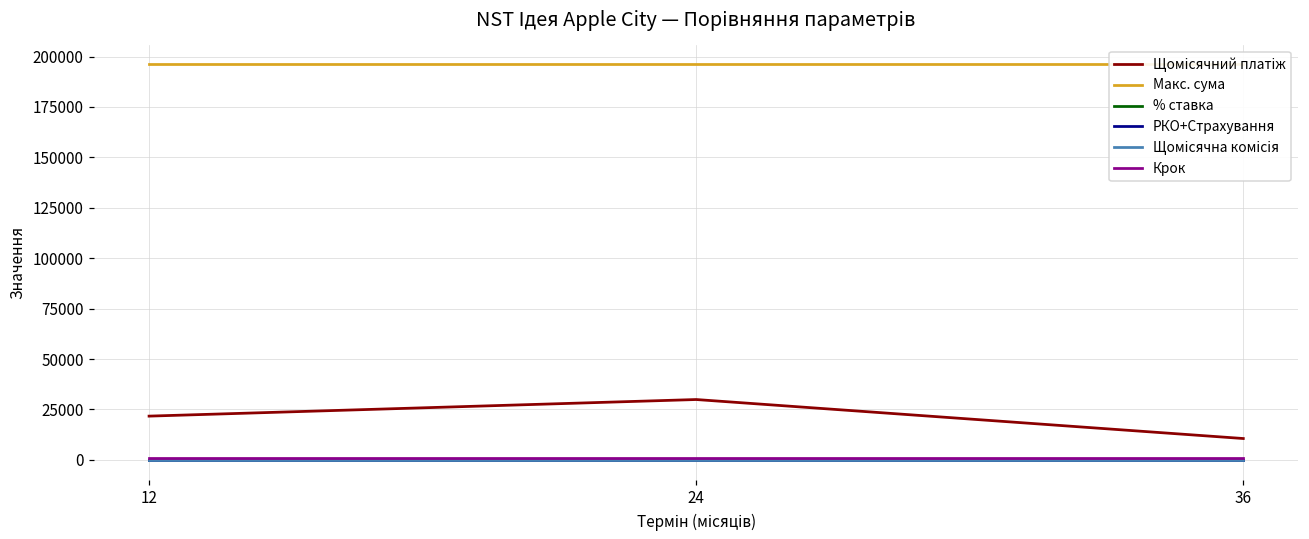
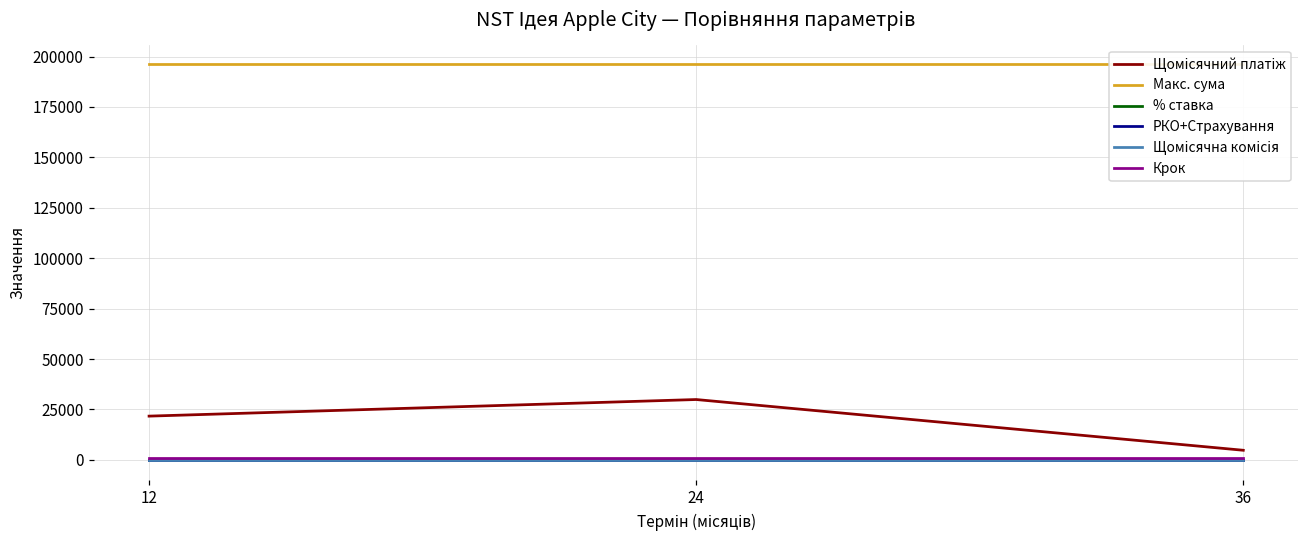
Щомісячний платіж, 36: 11000 -> 5000
